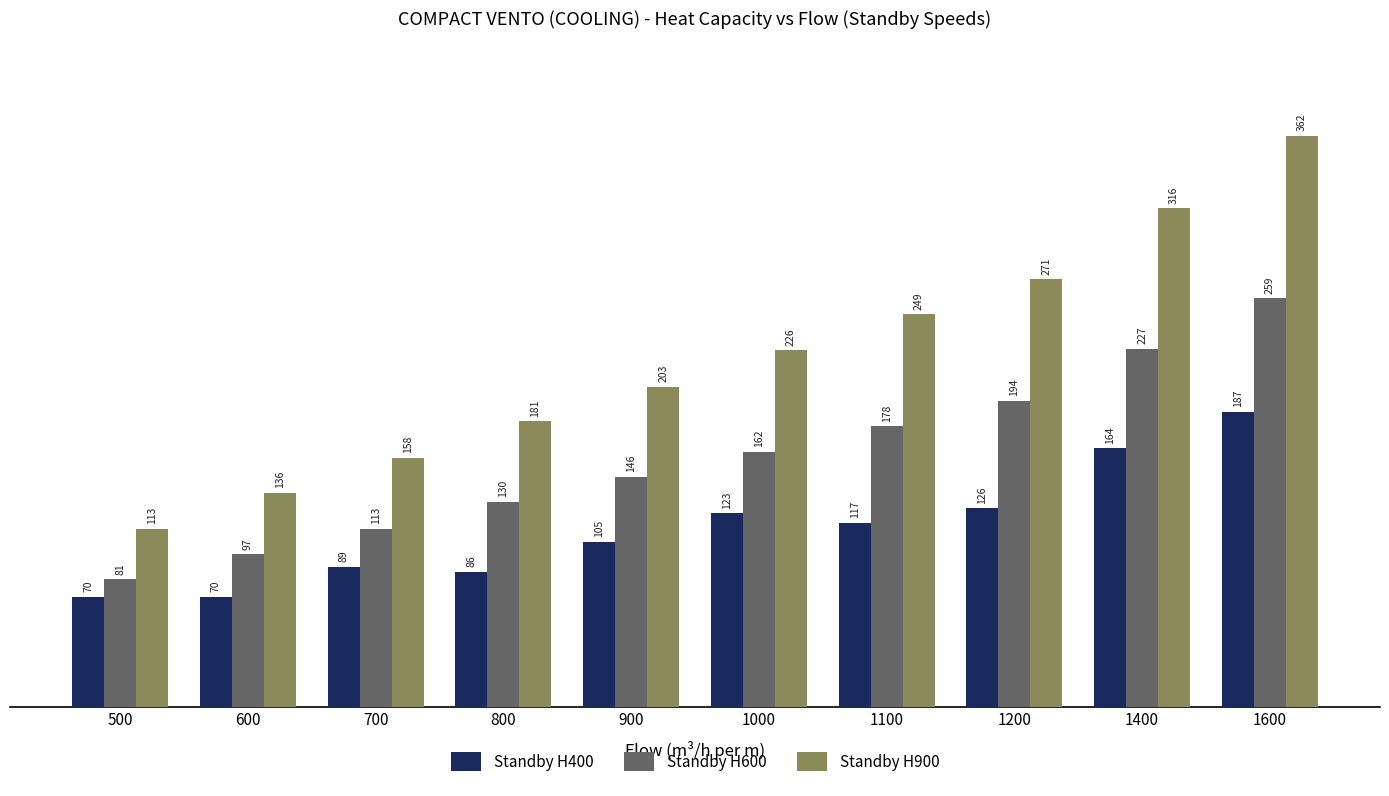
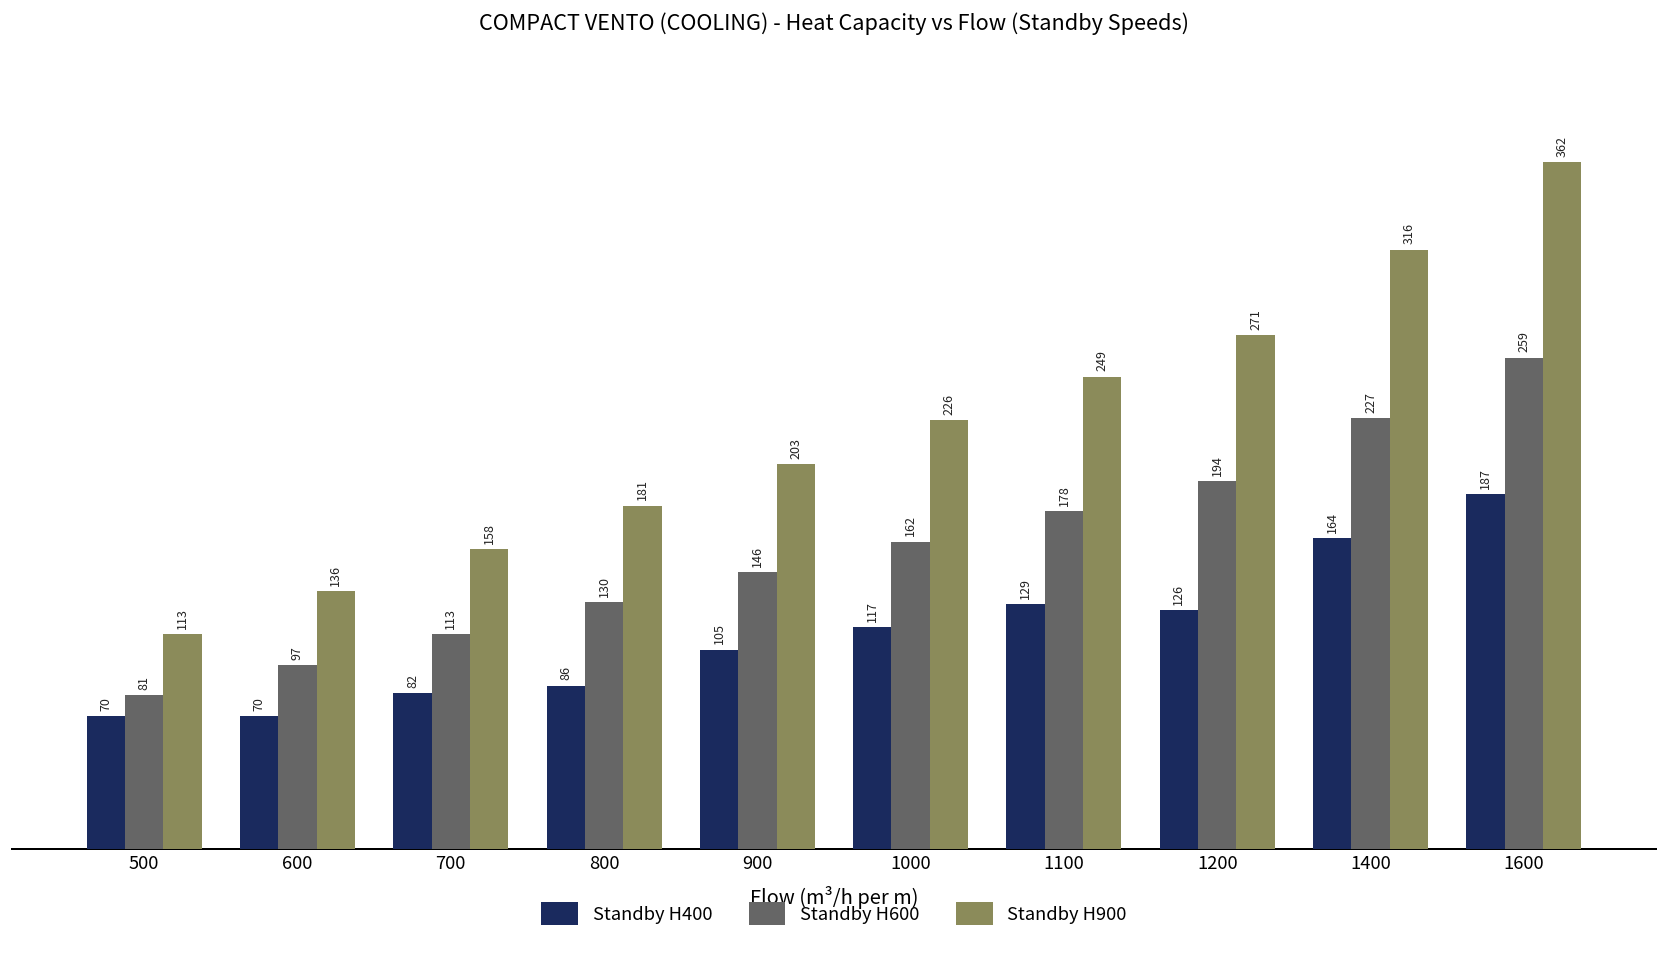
Standby H400, 700: 89 -> 82
Standby H400, 1000: 123 -> 117
Standby H400, 1100: 117 -> 129
